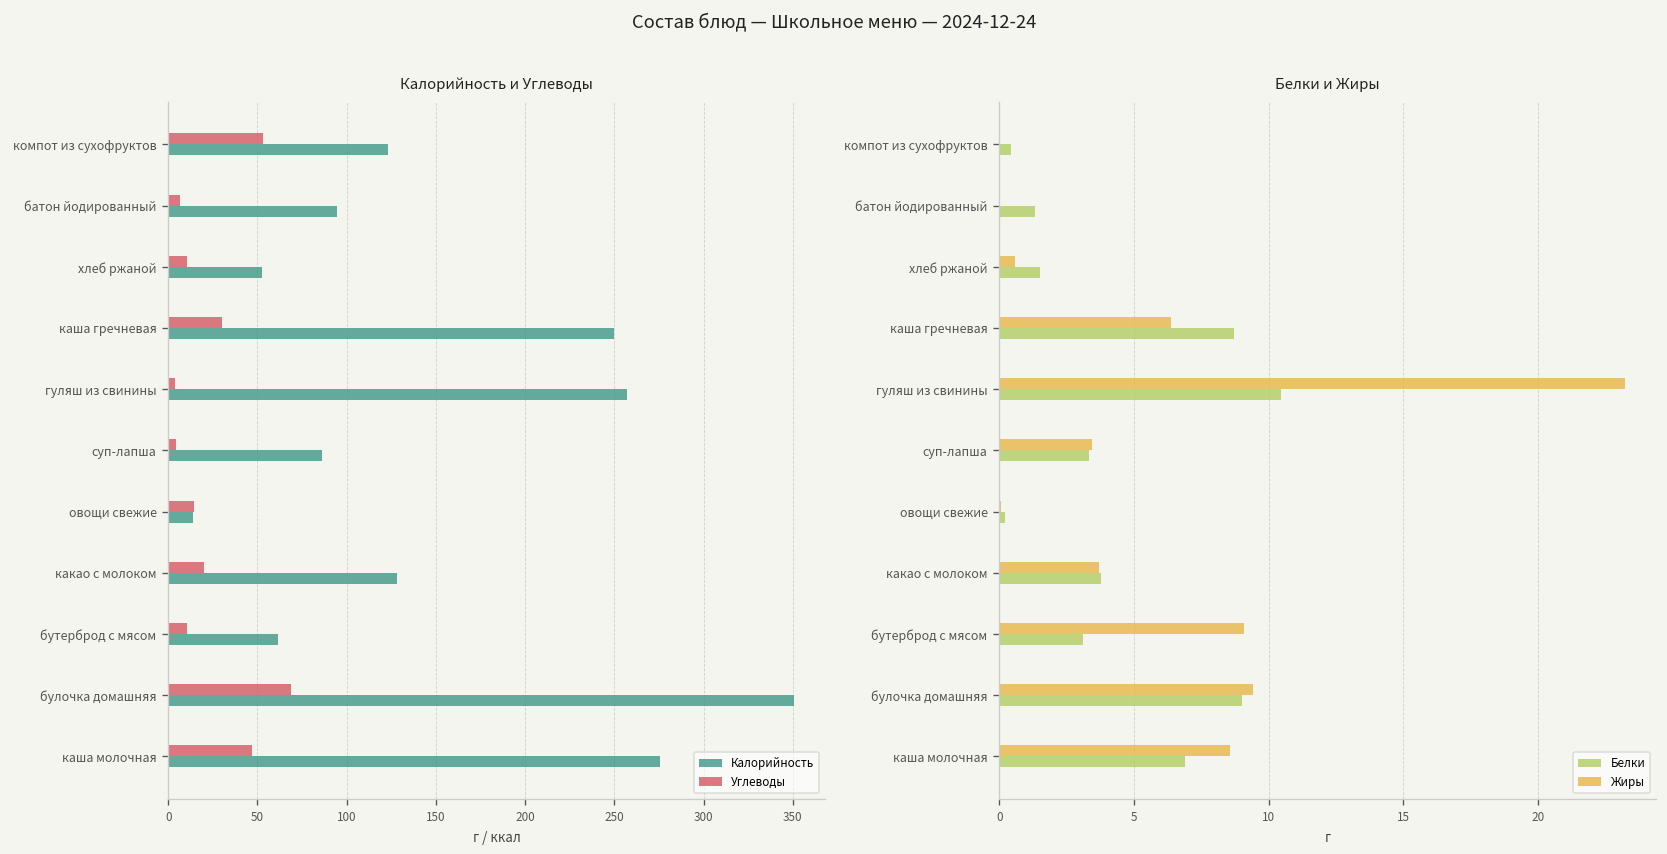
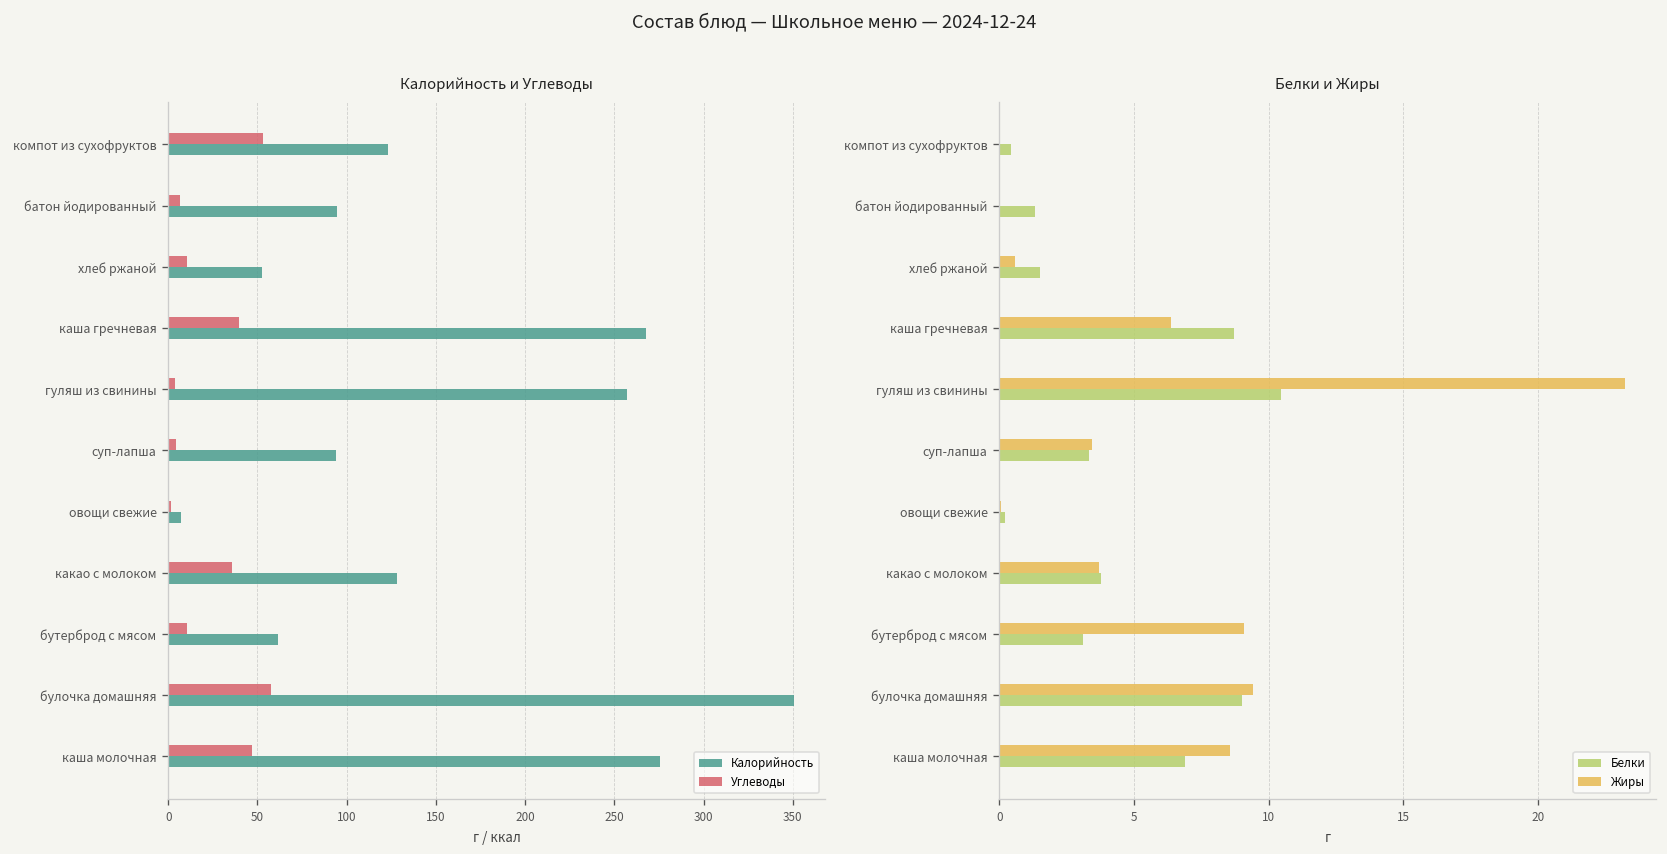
Калорийность и Углеводы, Углеводы, каша гречневая: 30 -> 39
Калорийность и Углеводы, Калорийность, каша гречневая: 250 -> 268
Калорийность и Углеводы, Калорийность, суп-лапша: 86 -> 94
Калорийность и Углеводы, Углеводы, овощи свежие: 15 -> 1
Калорийность и Углеводы, Калорийность, овощи свежие: 14 -> 7
Калорийность и Углеводы, Углеводы, какао с молоком: 20 -> 36
Калорийность и Углеводы, Углеводы, булочка домашняя: 69 -> 57
